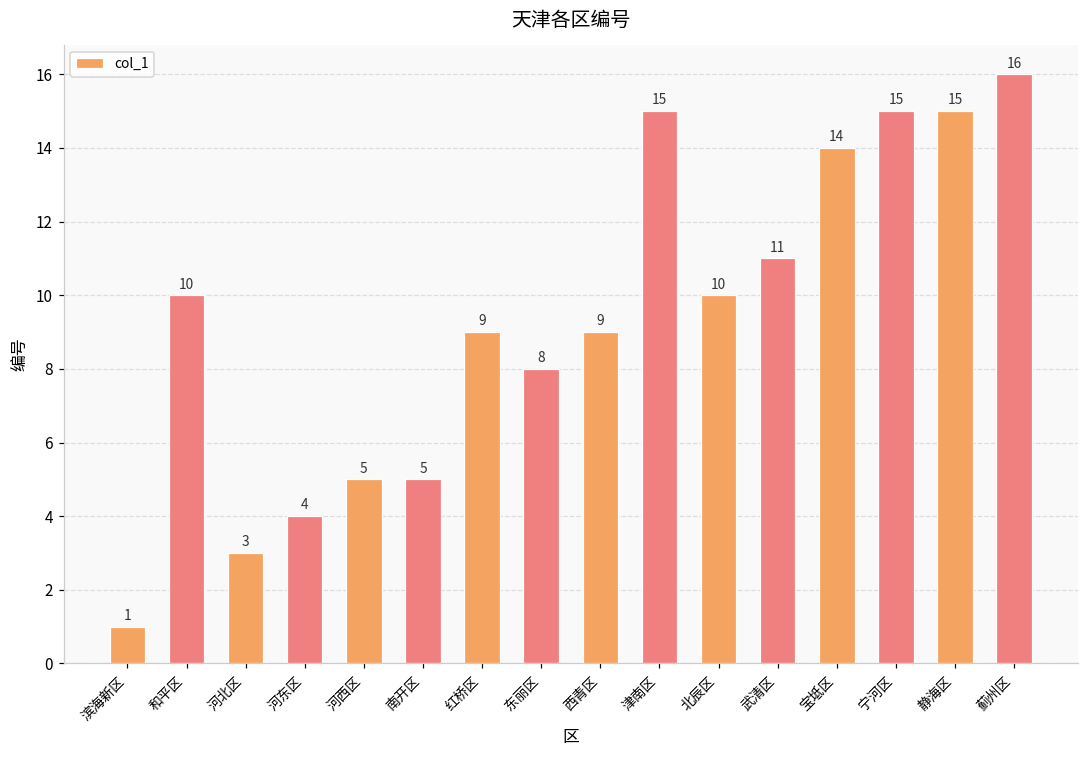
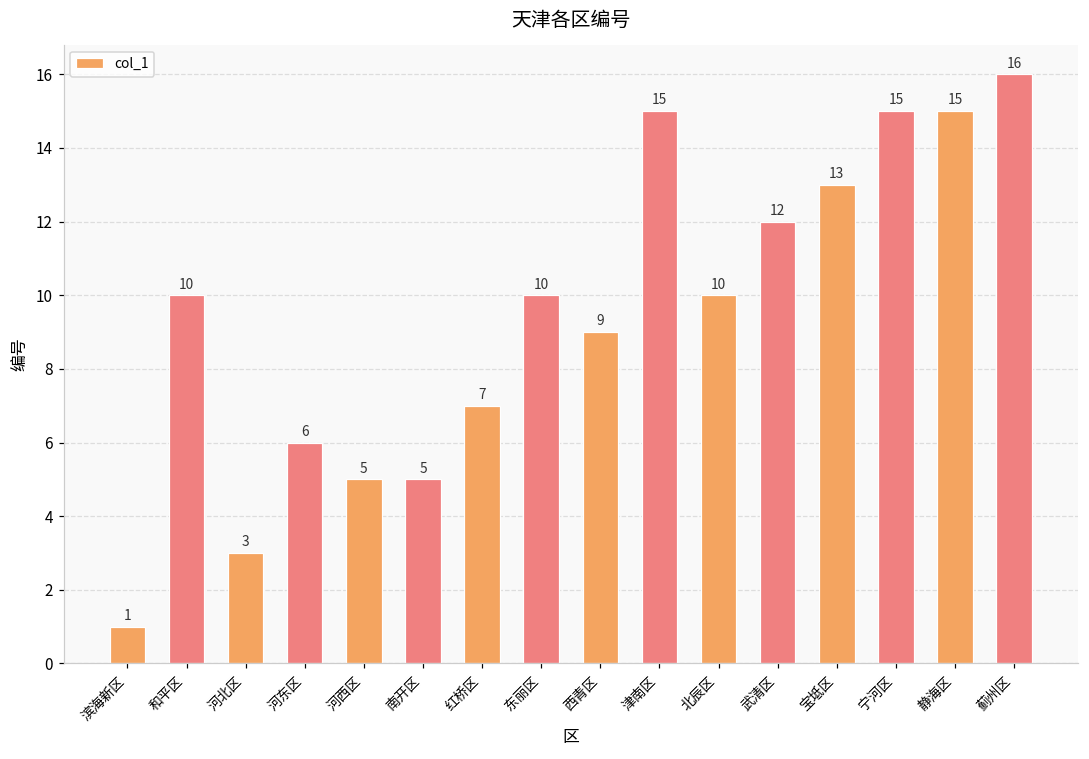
河东区: 4 -> 6
红桥区: 9 -> 7
东丽区: 8 -> 10
武清区: 11 -> 12
宝坻区: 14 -> 13
